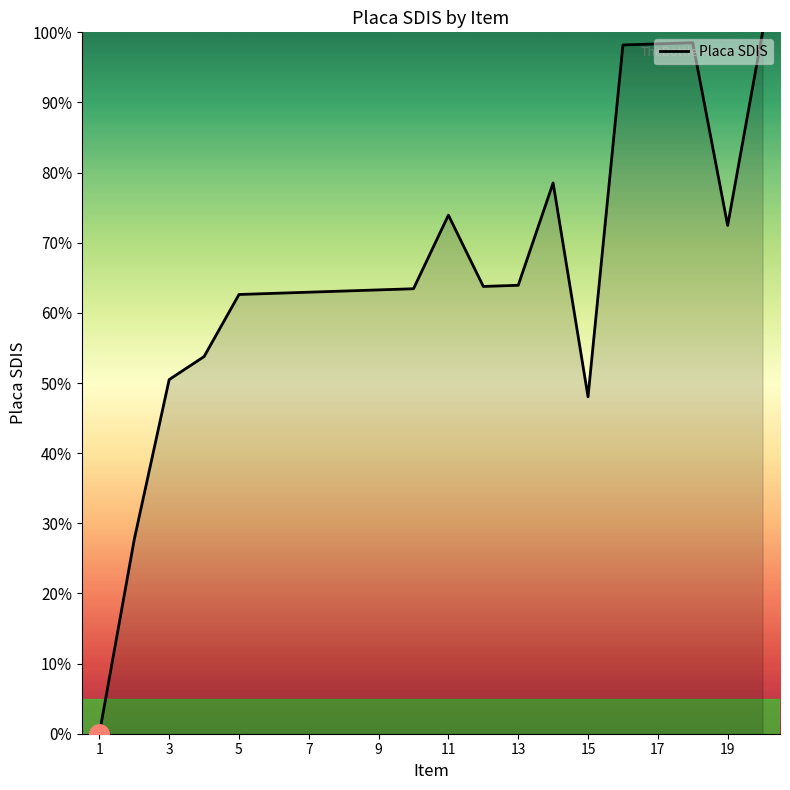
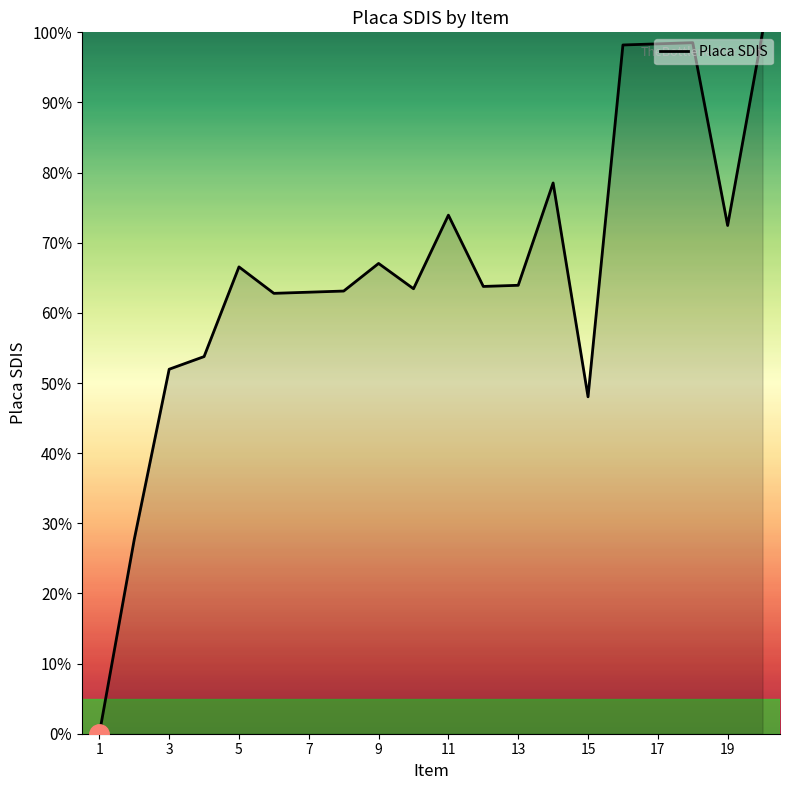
Placa SDIS, 3: 50% -> 52%
Placa SDIS, 5: 63% -> 67%
Placa SDIS, 9: 63% -> 67%
